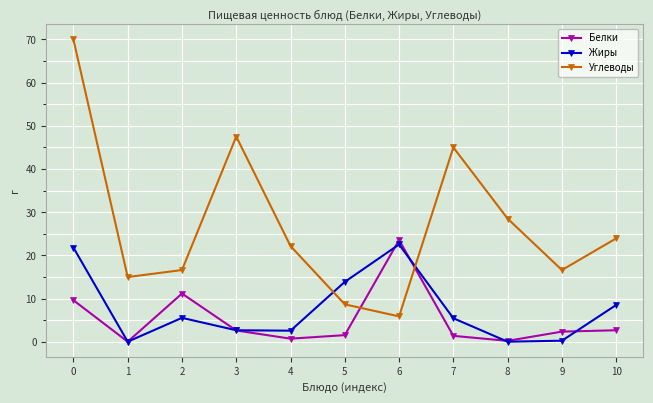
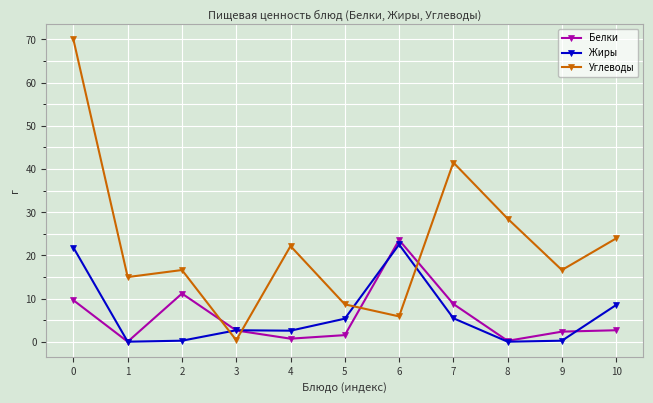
Жиры, 2: 6 -> 0
Углеводы, 3: 48 -> 0
Жиры, 5: 14 -> 5
Белки, 7: 1 -> 9
Углеводы, 7: 45 -> 42
